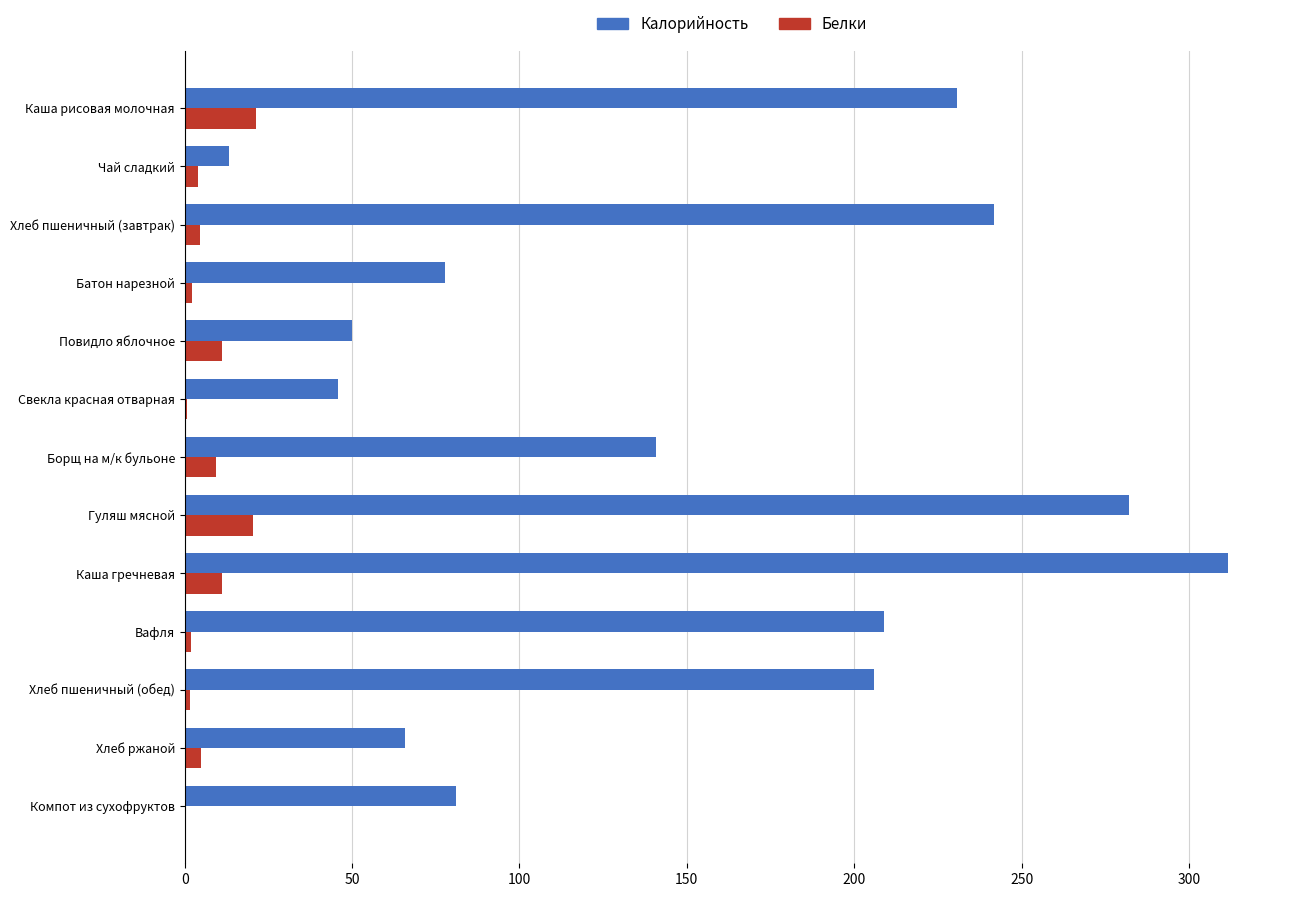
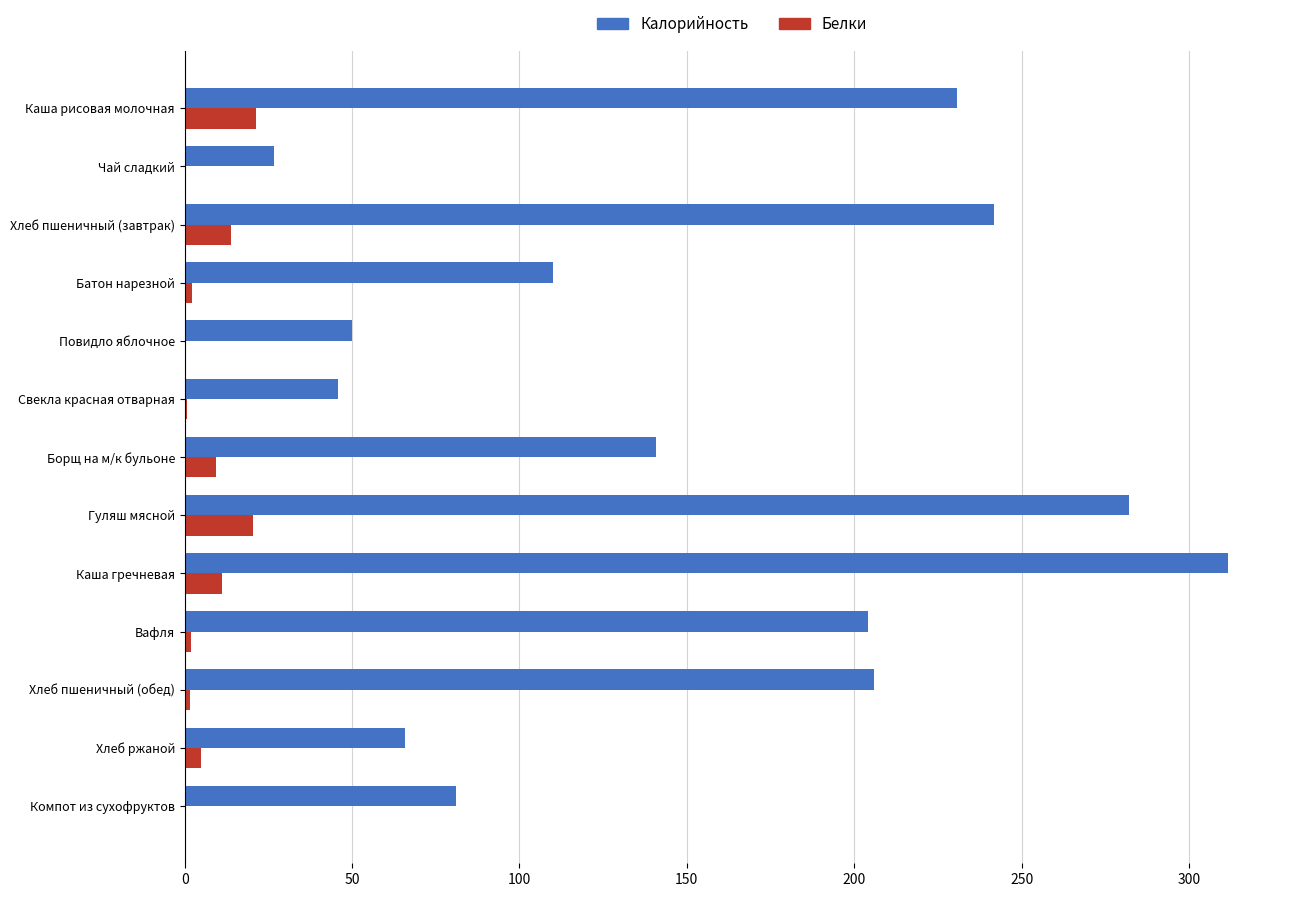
Калорийность, Чай сладкий: 13 -> 27
Белки, Чай сладкий: 4 -> 0
Белки, Хлеб пшеничный (завтрак): 5 -> 14
Калорийность, Батон нарезной: 78 -> 110
Белки, Повидло яблочное: 11 -> 0
Калорийность, Вафля: 209 -> 204
